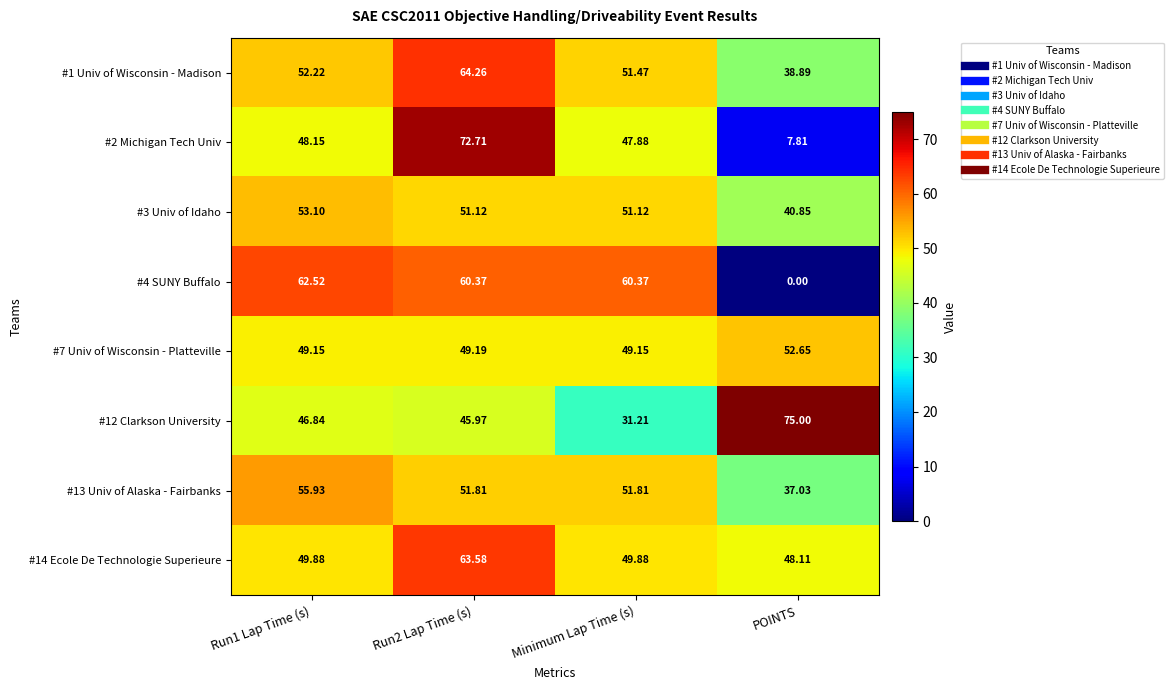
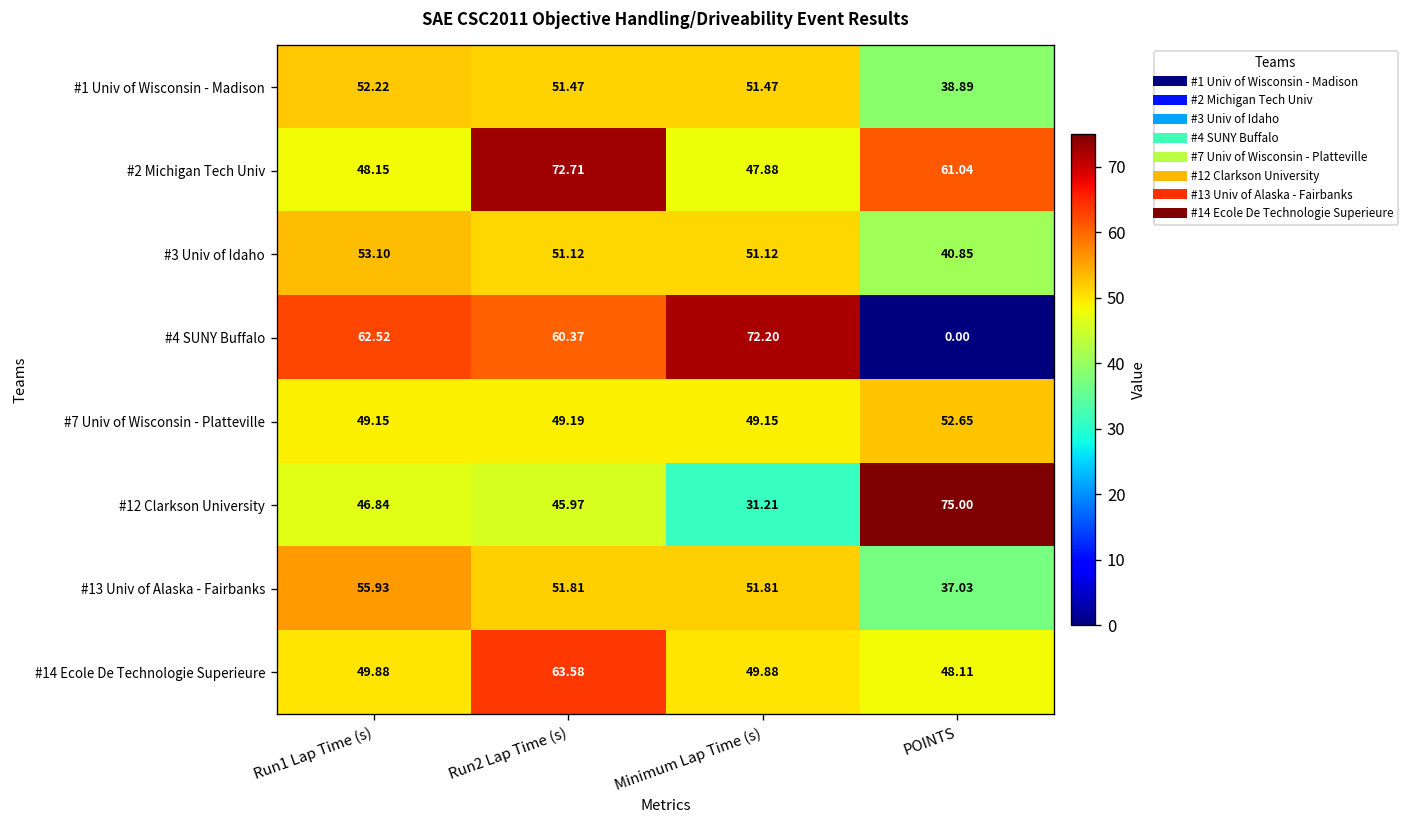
#1 Univ of Wisconsin - Madison, Run2 Lap Time (s): 64.26 -> 51.47
#2 Michigan Tech Univ, POINTS: 7.81 -> 61.04
#4 SUNY Buffalo, Minimum Lap Time (s): 60.37 -> 72.20
